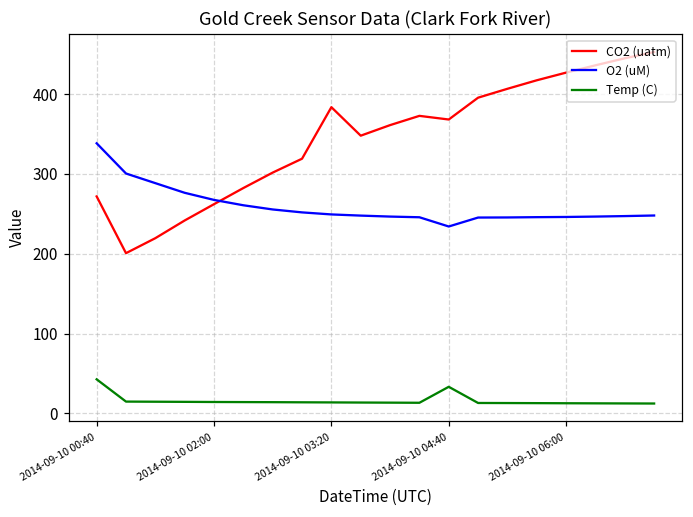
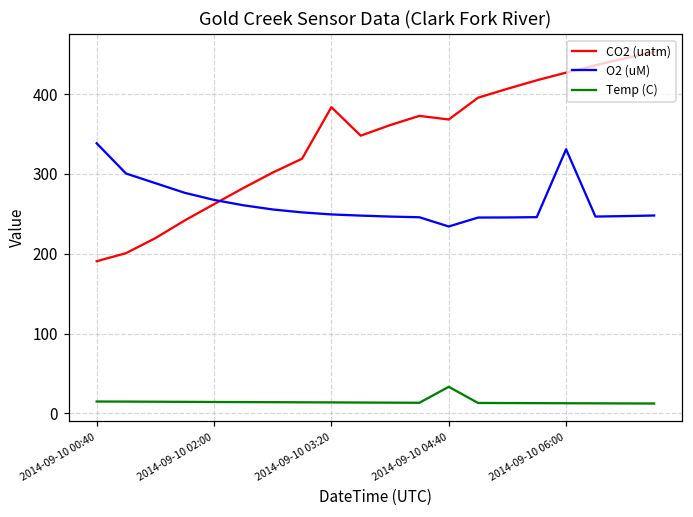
CO2 (uatm), 2014-09-10 00:40: 270 -> 190
Temp (C), 2014-09-10 00:40: 40 -> 10
O2 (uM), 2014-09-10 06:00: 250 -> 330
